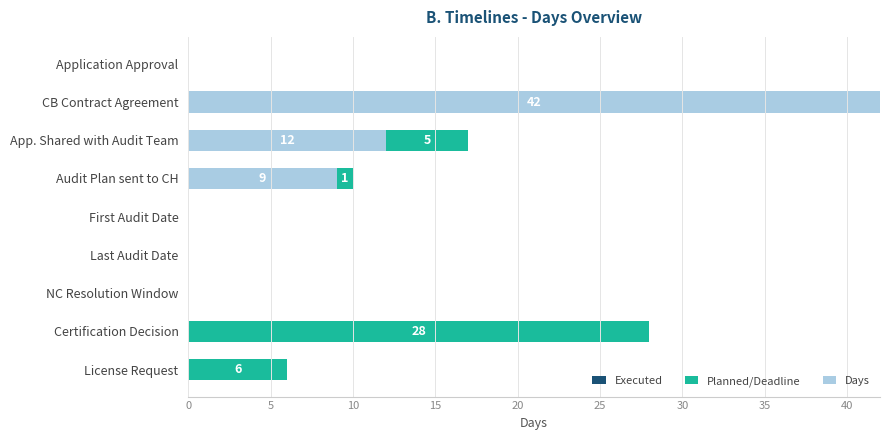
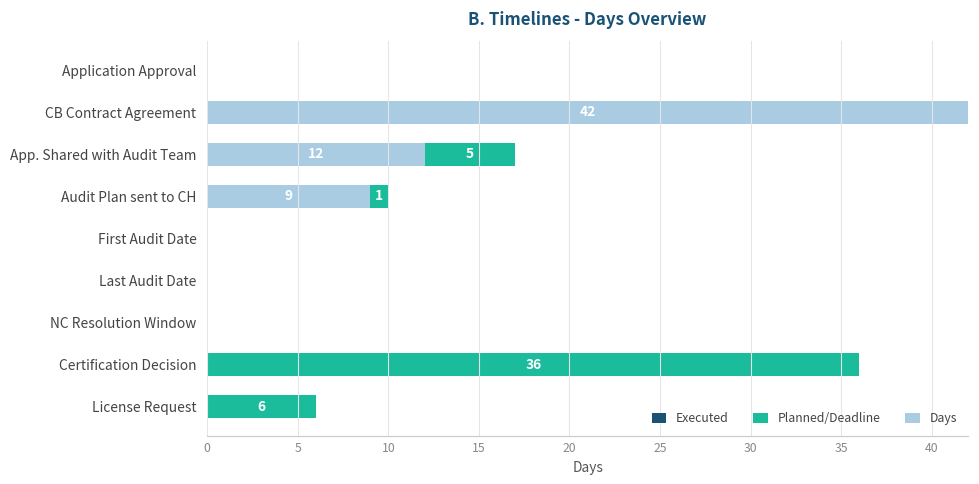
Planned/Deadline, Certification Decision: 28 -> 36
